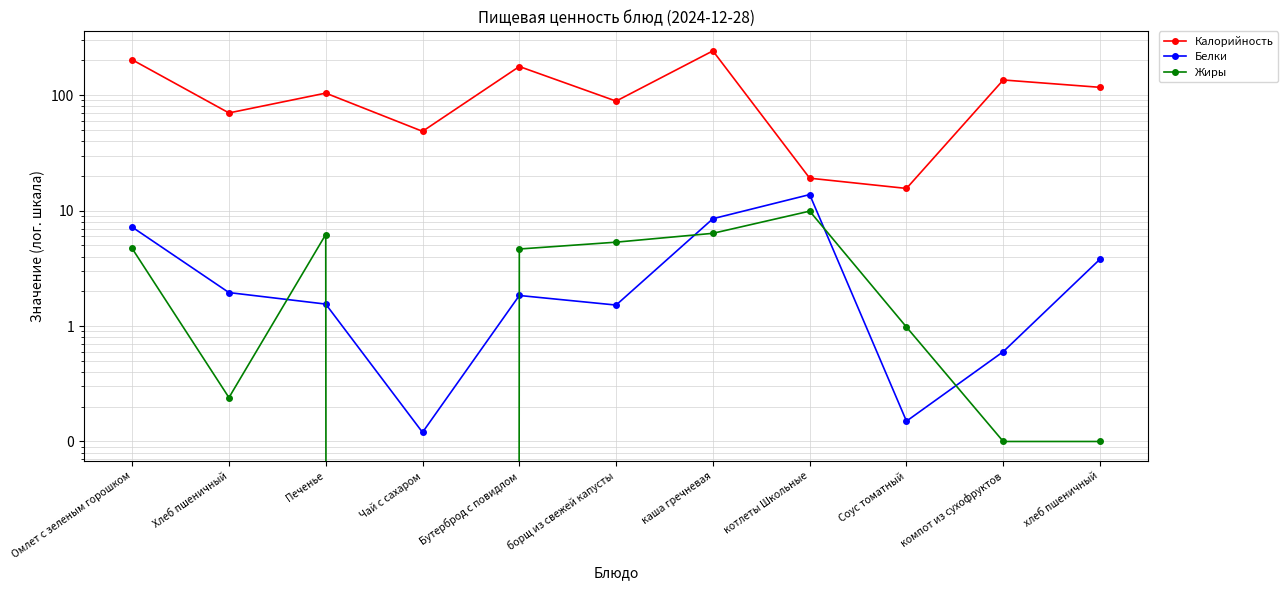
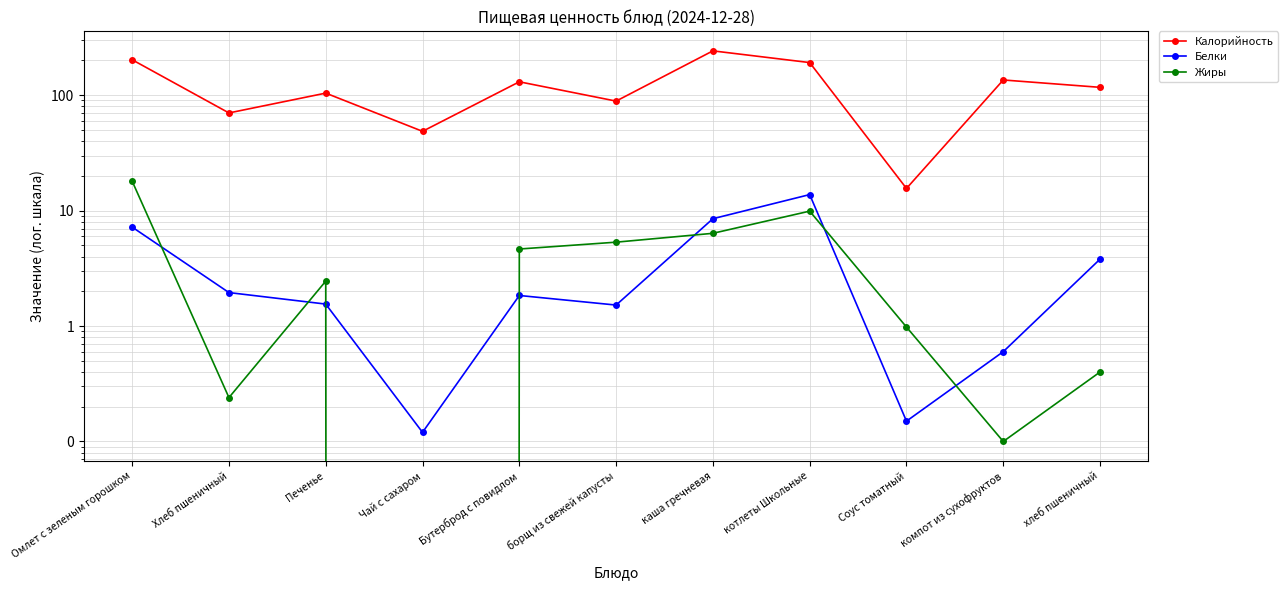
Жиры, Омлет с зеленым горошком: 4.7 -> 18
Жиры, Печенье: 6 -> 2.5
Калорийность, Бутерброд с повидлом: 180 -> 130
Калорийность, котлеты Школьные: 19 -> 190
Жиры, хлеб пшеничный: 0.1 -> 0.4
